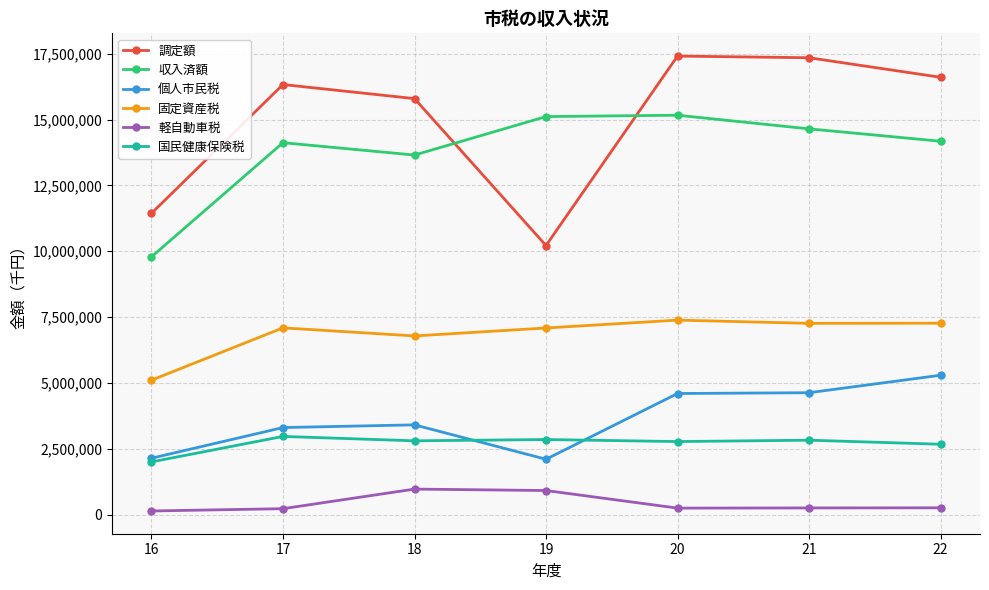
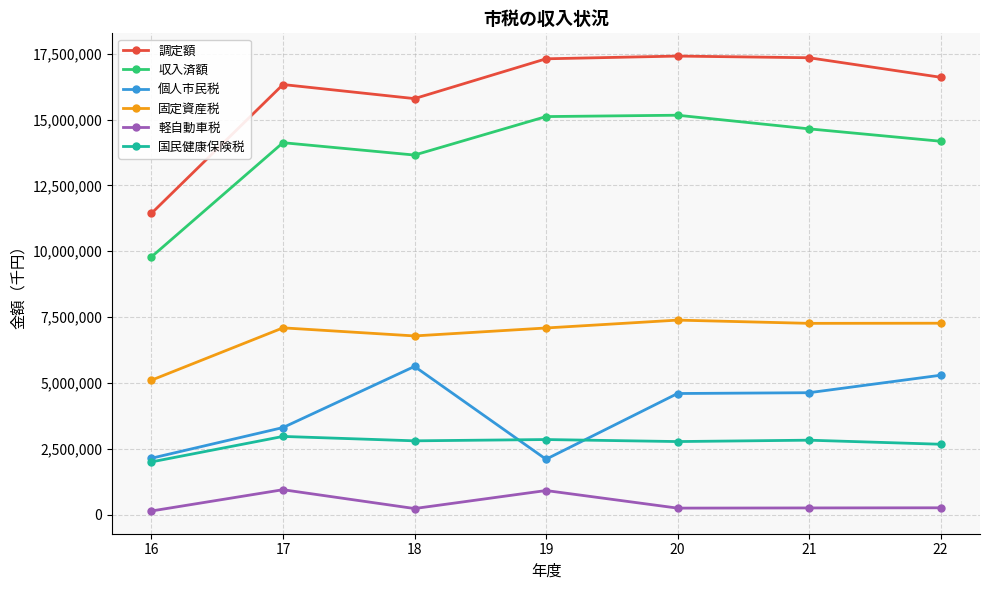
軽自動車税, 17: 200,000 -> 900,000
個人市民税, 18: 3,400,000 -> 5,600,000
軽自動車税, 18: 1,000,000 -> 200,000
調定額, 19: 10,200,000 -> 17,300,000
